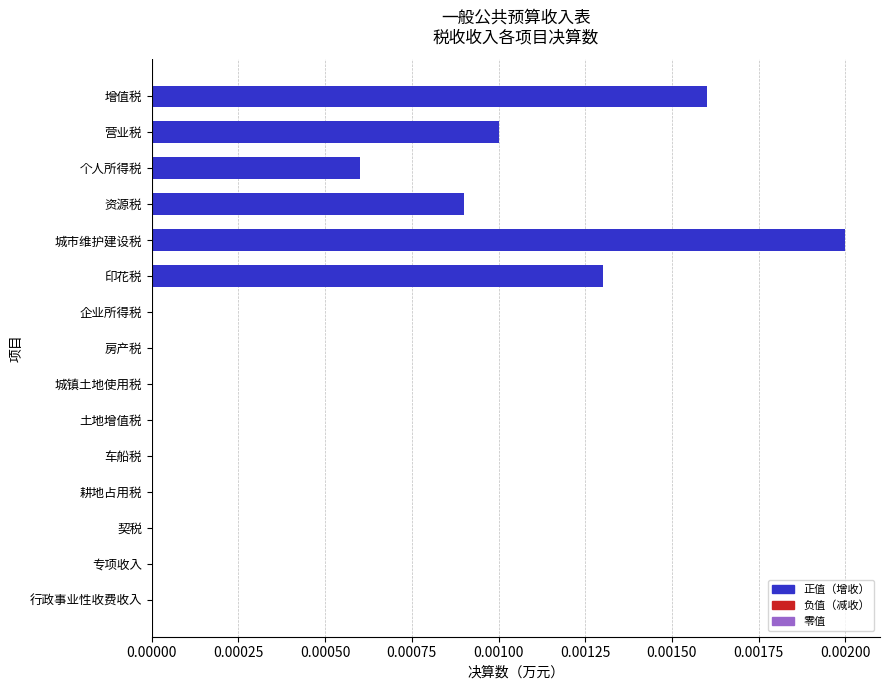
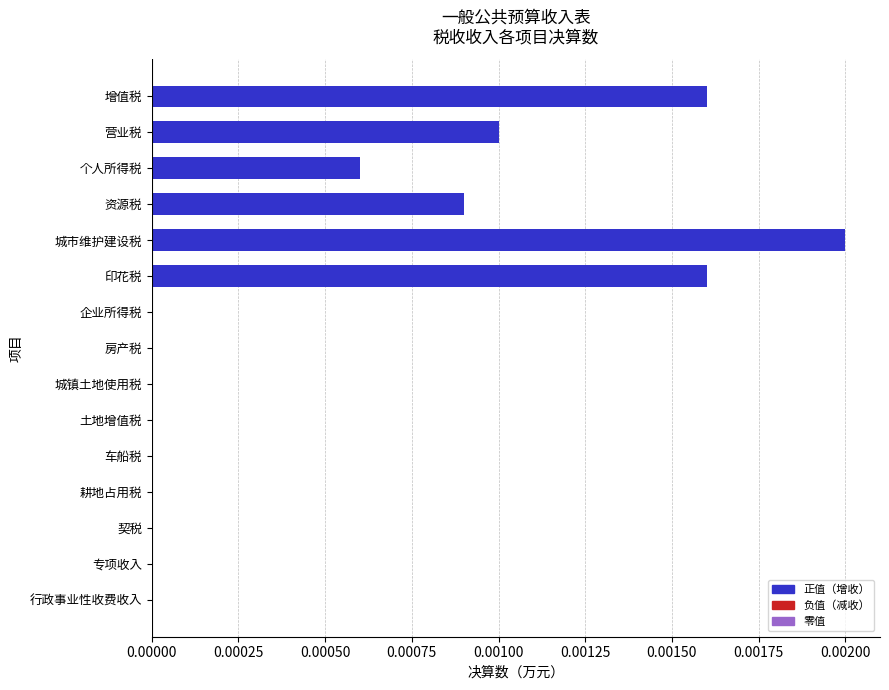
印花税: 0.0013 -> 0.0016
